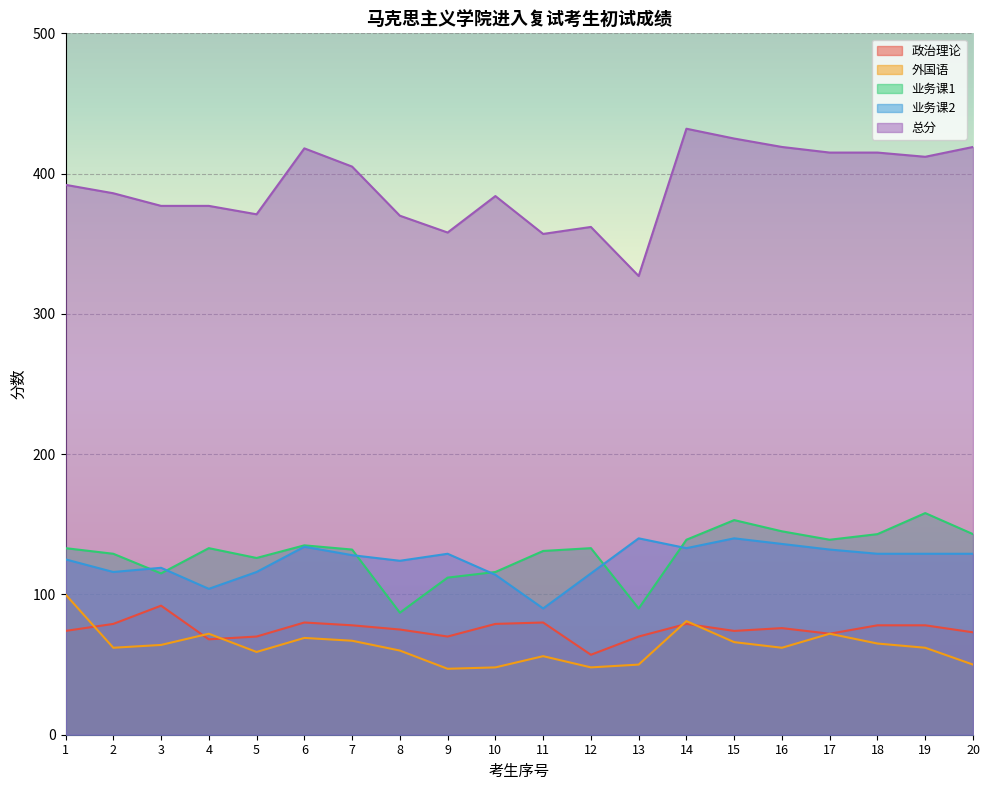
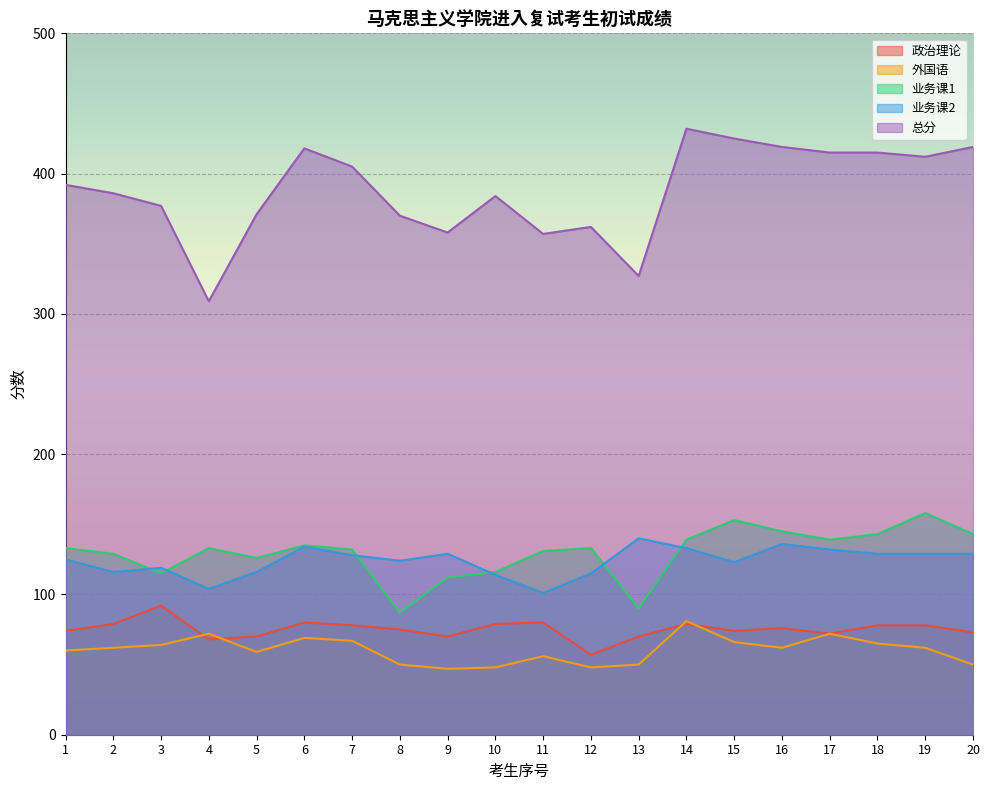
外国语, 1: 100 -> 60
总分, 4: 377 -> 309
外国语, 8: 60 -> 50
业务课2, 11: 90 -> 101
业务课2, 15: 140 -> 123
